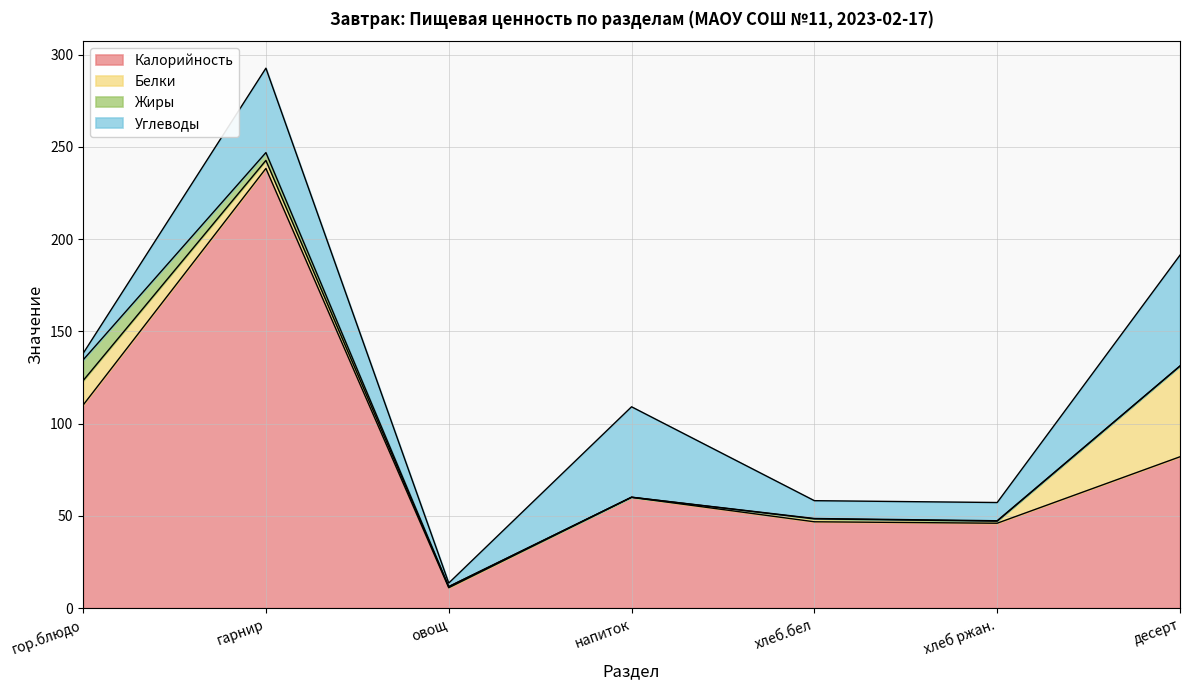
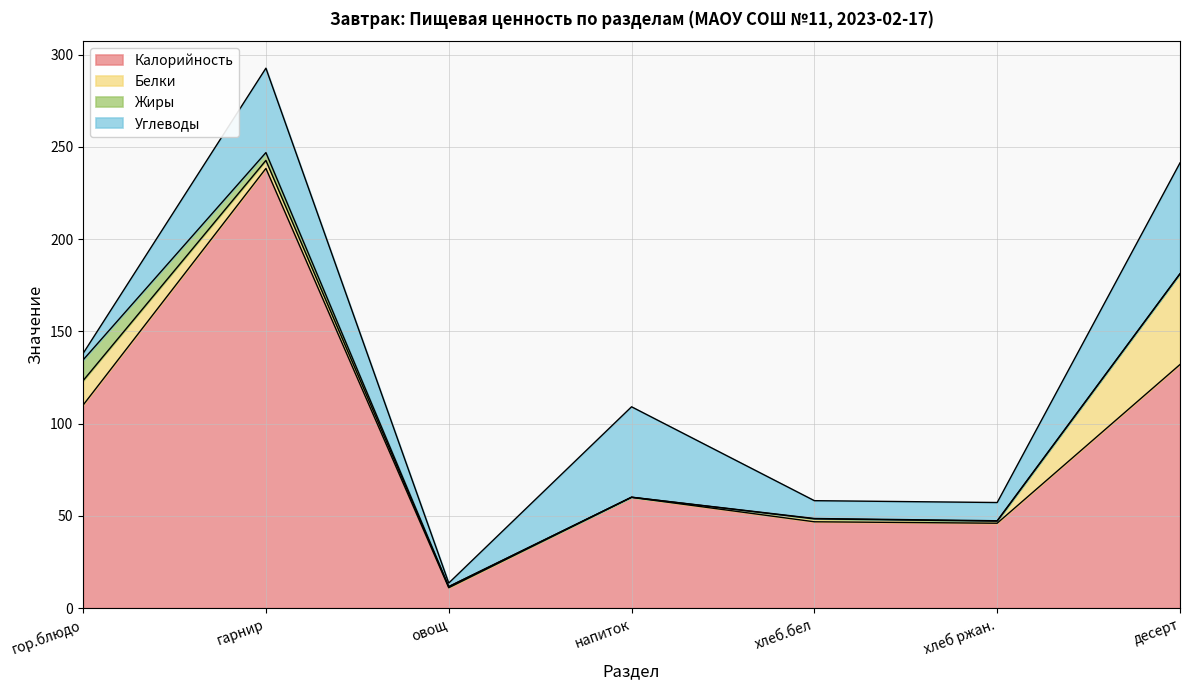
Калорийность, десерт: 82 -> 132
